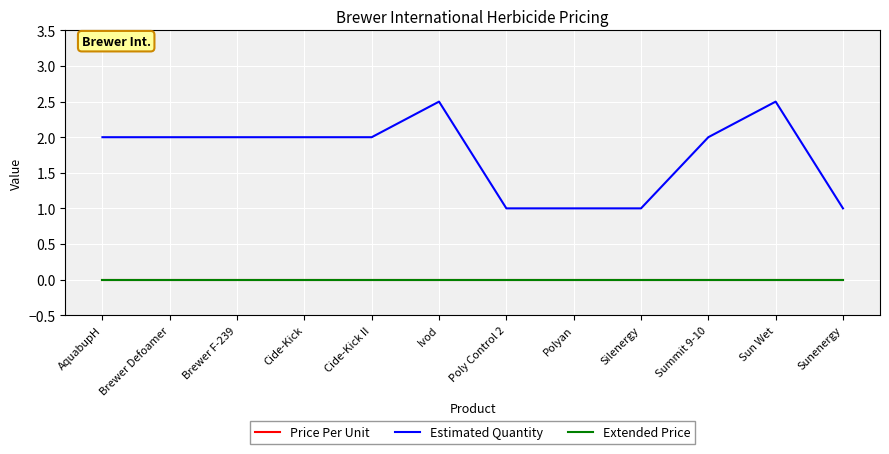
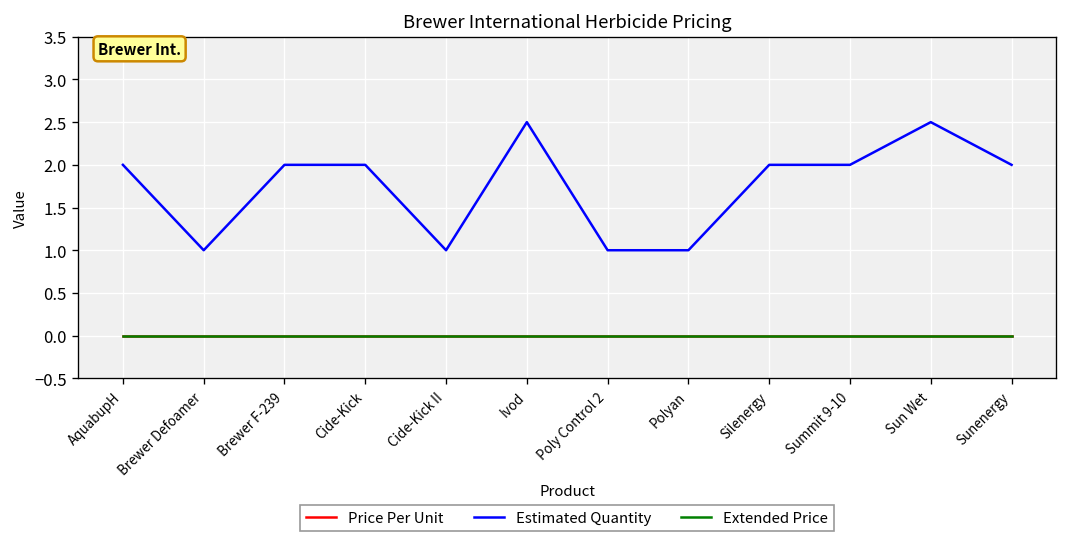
Estimated Quantity, Brewer Defoamer: 2 -> 1
Estimated Quantity, Cide-Kick II: 2 -> 1
Estimated Quantity, Silenergy: 1 -> 2
Estimated Quantity, Sunenergy: 1 -> 2
